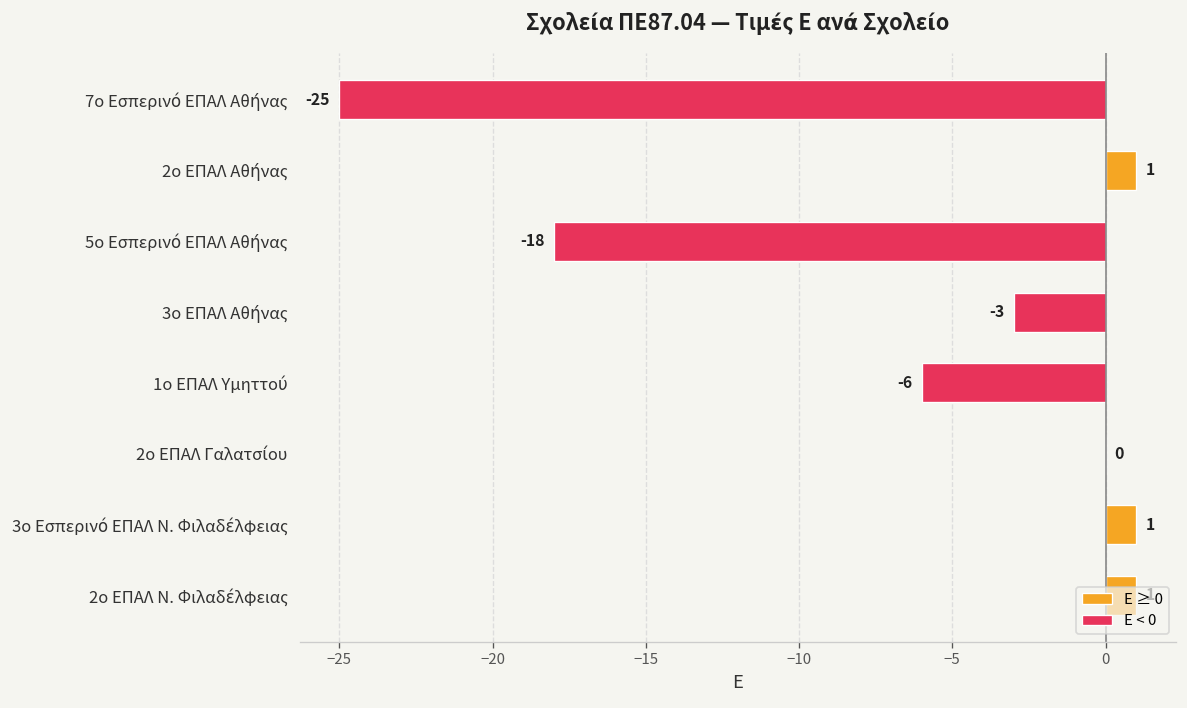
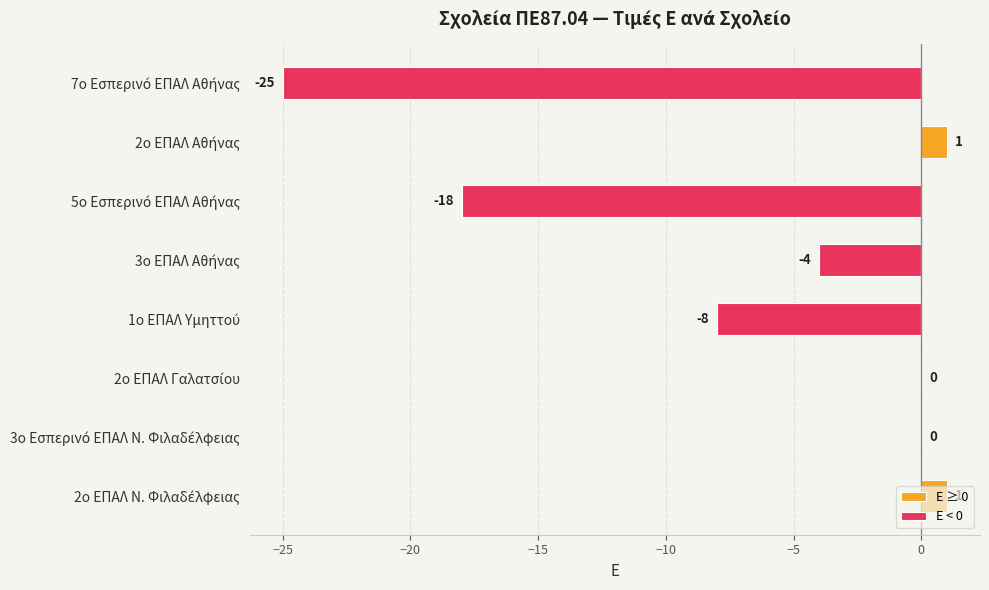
Ε < 0, 3ο ΕΠΑΛ Αθήνας: -3 -> -4
Ε < 0, 1ο ΕΠΑΛ Υμηττού: -6 -> -8
Ε ≥ 0, 3ο Εσπερινό ΕΠΑΛ Ν. Φιλαδέλφειας: 1 -> 0
